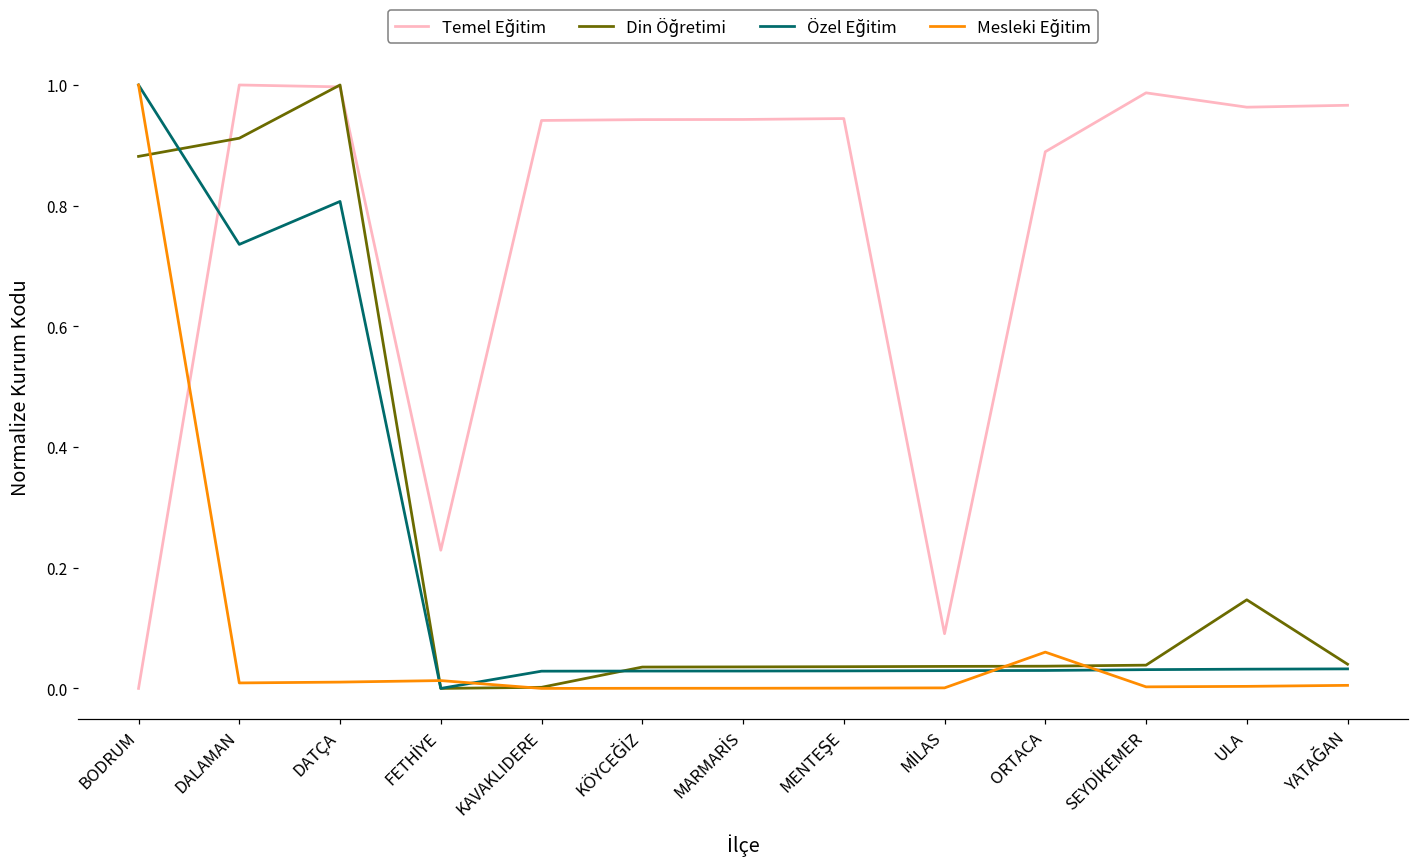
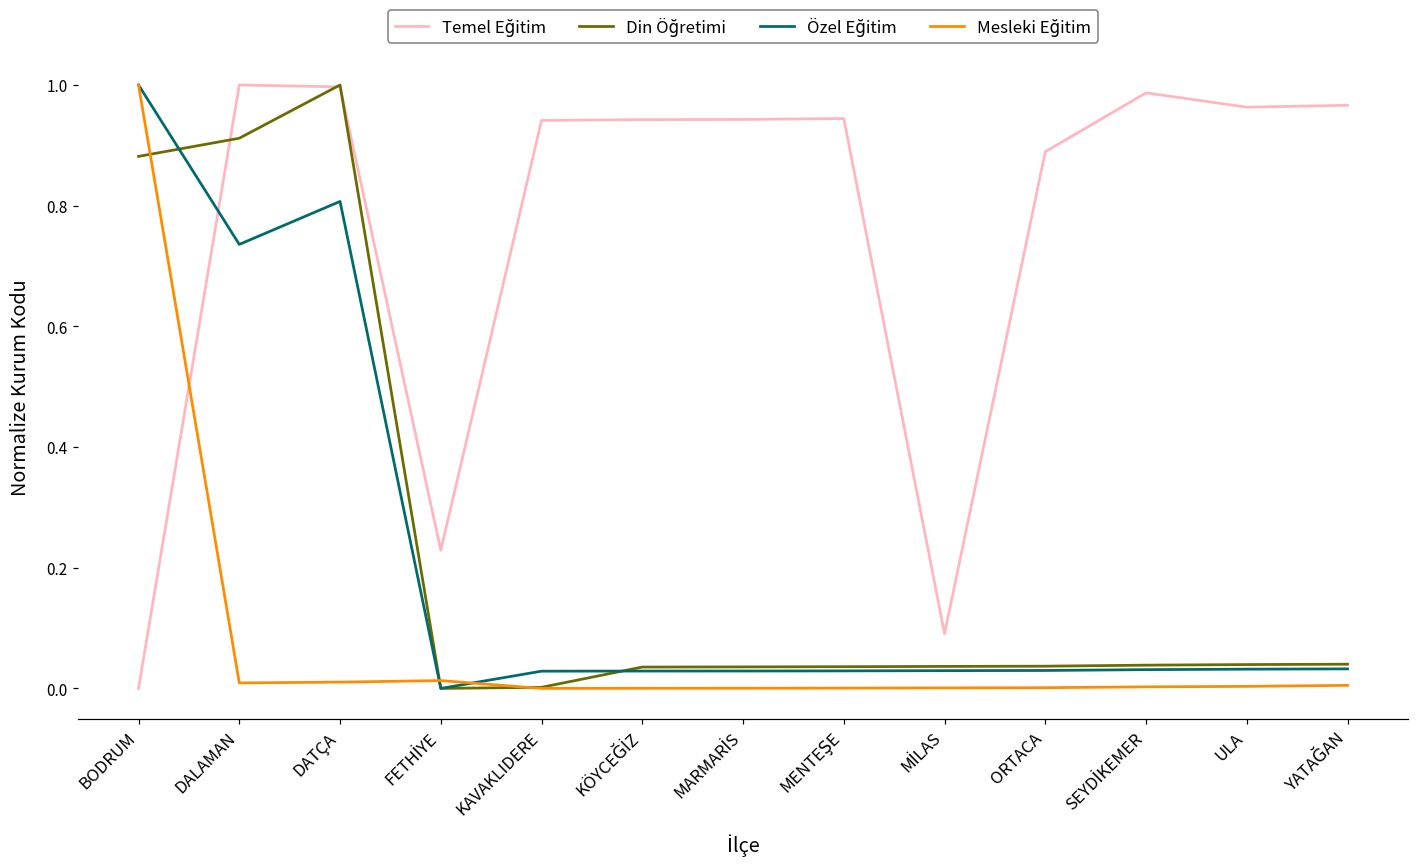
Mesleki Eğitim, ORTACA: 0.06 -> 0.00
Din Öğretimi, ULA: 0.15 -> 0.04
